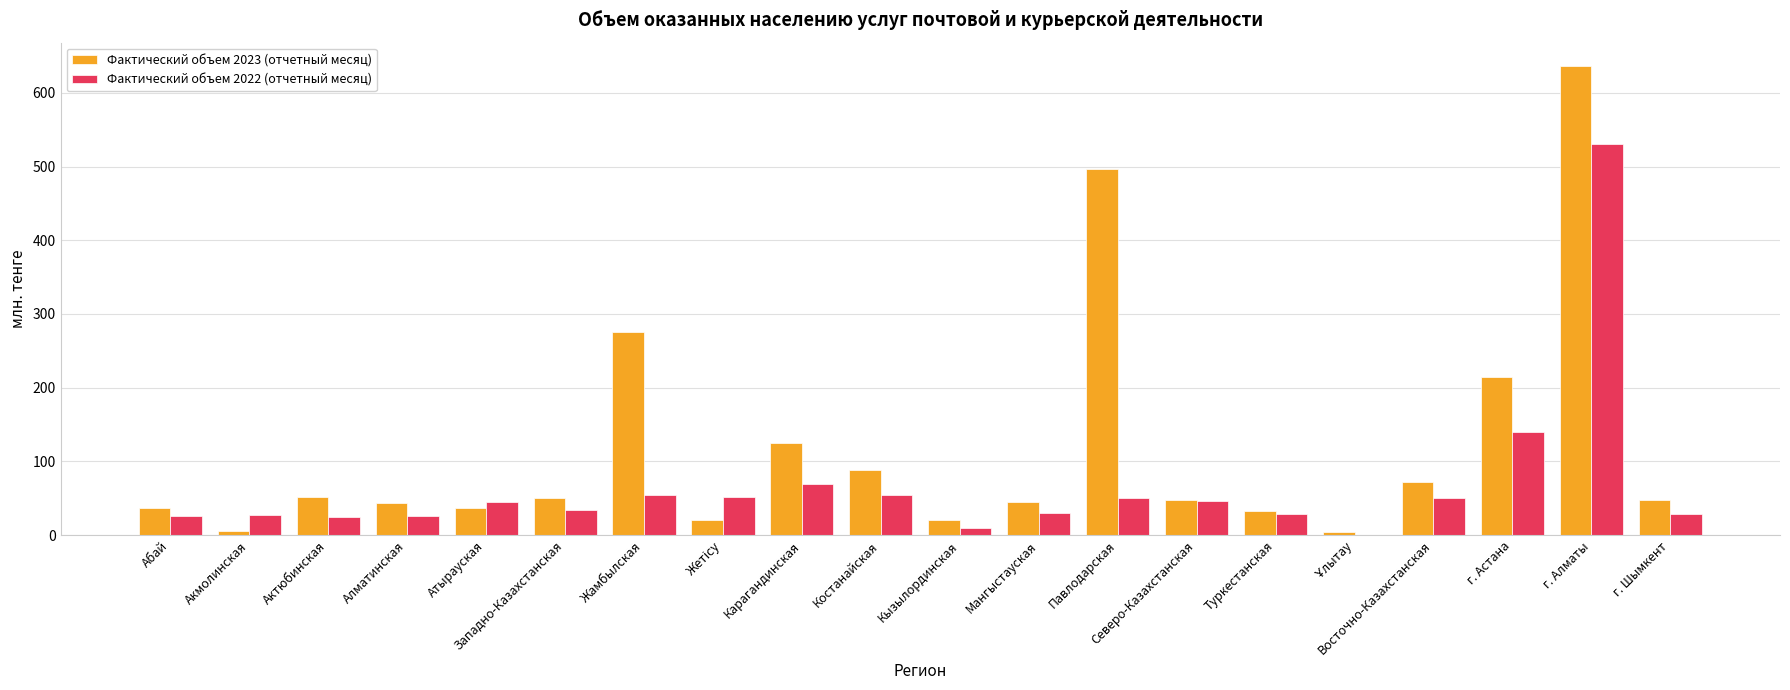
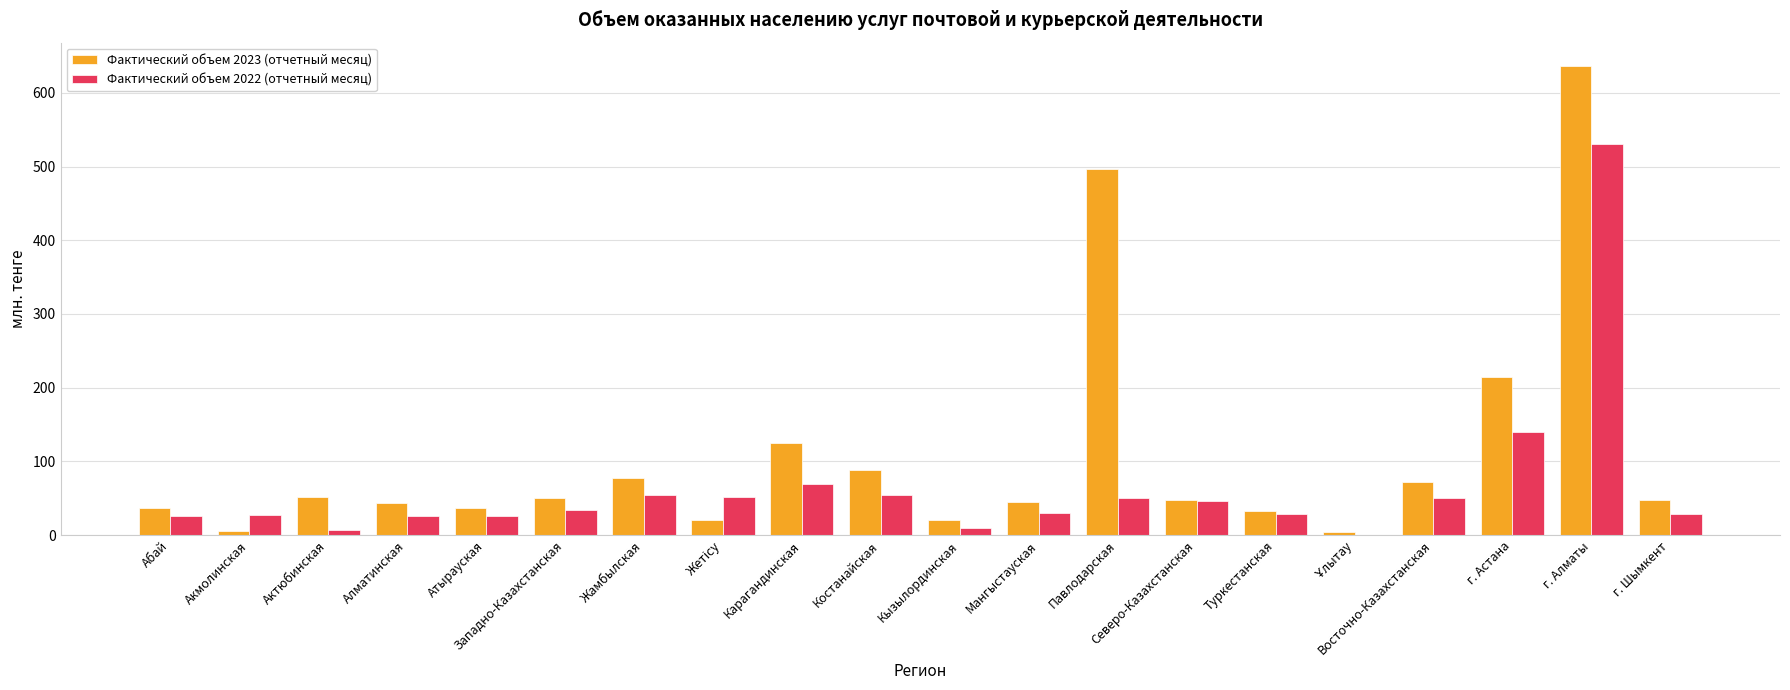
Фактический объем 2022 (отчетный месяц), Актюбинская: 20 -> 10
Фактический объем 2022 (отчетный месяц), Атырауская: 40 -> 30
Фактический объем 2023 (отчетный месяц), Жамбылская: 280 -> 80
